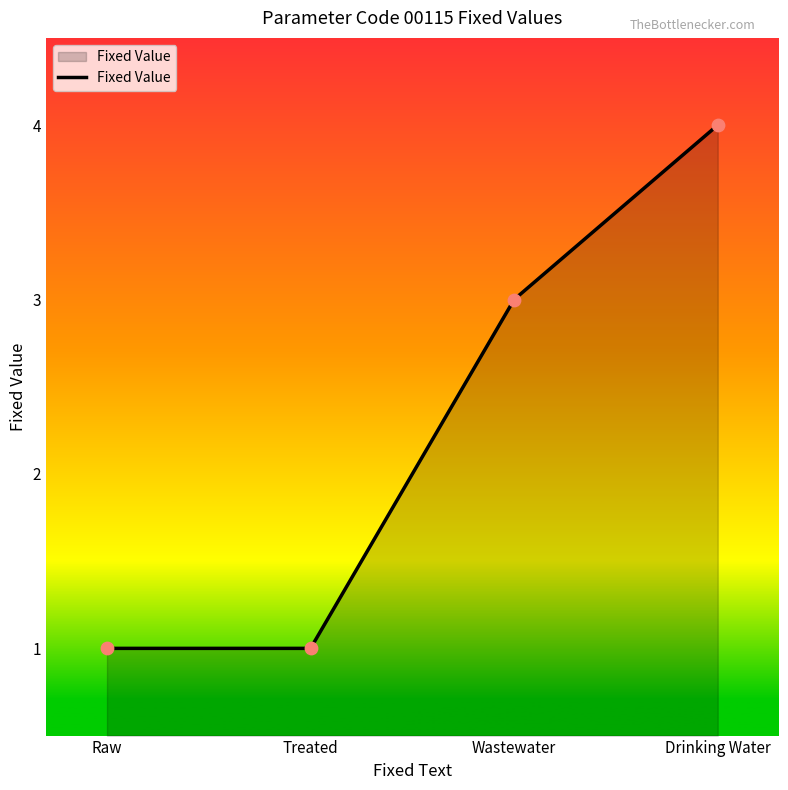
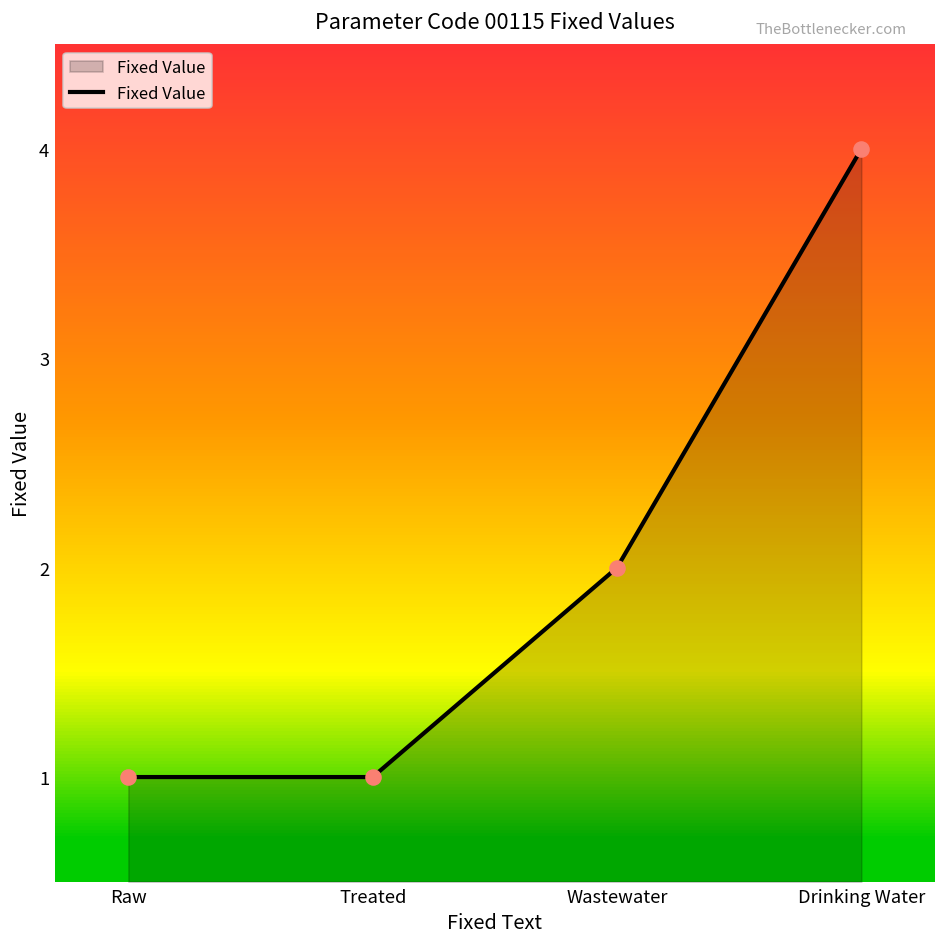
Wastewater: 3 -> 2
